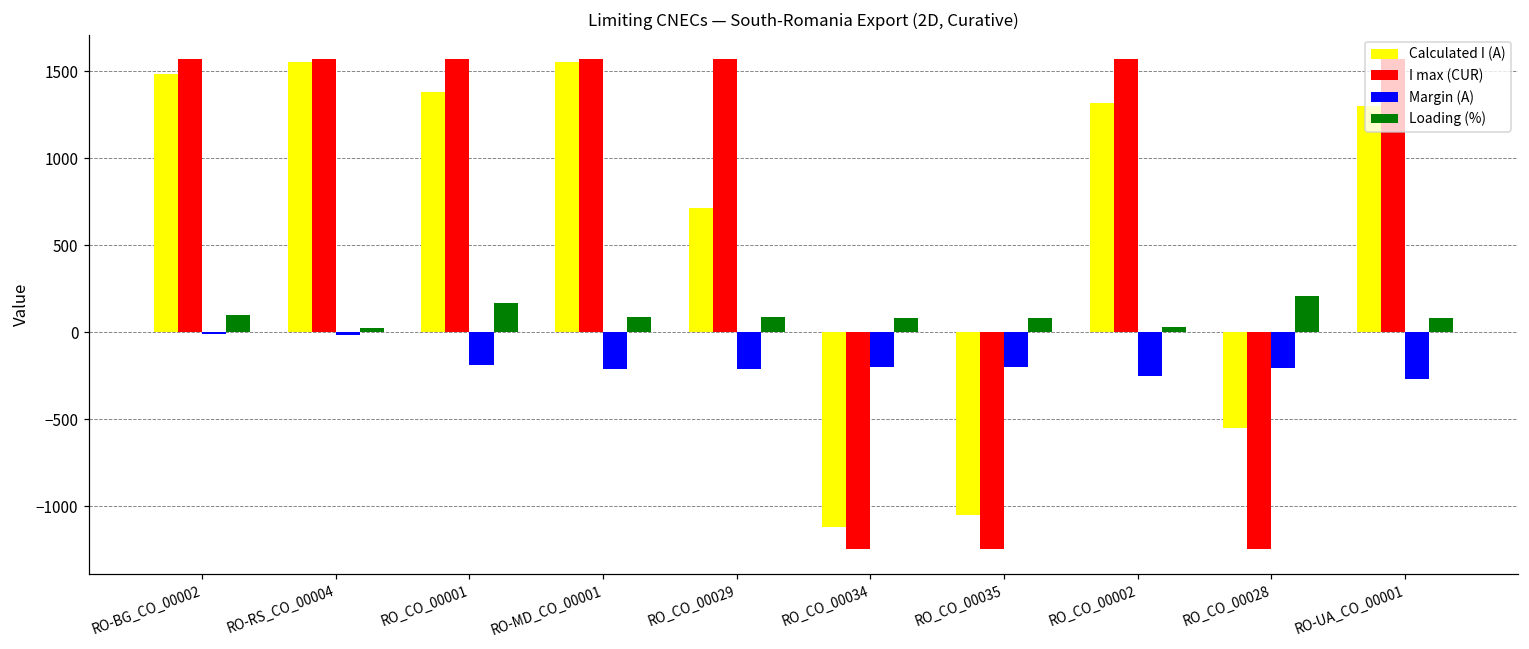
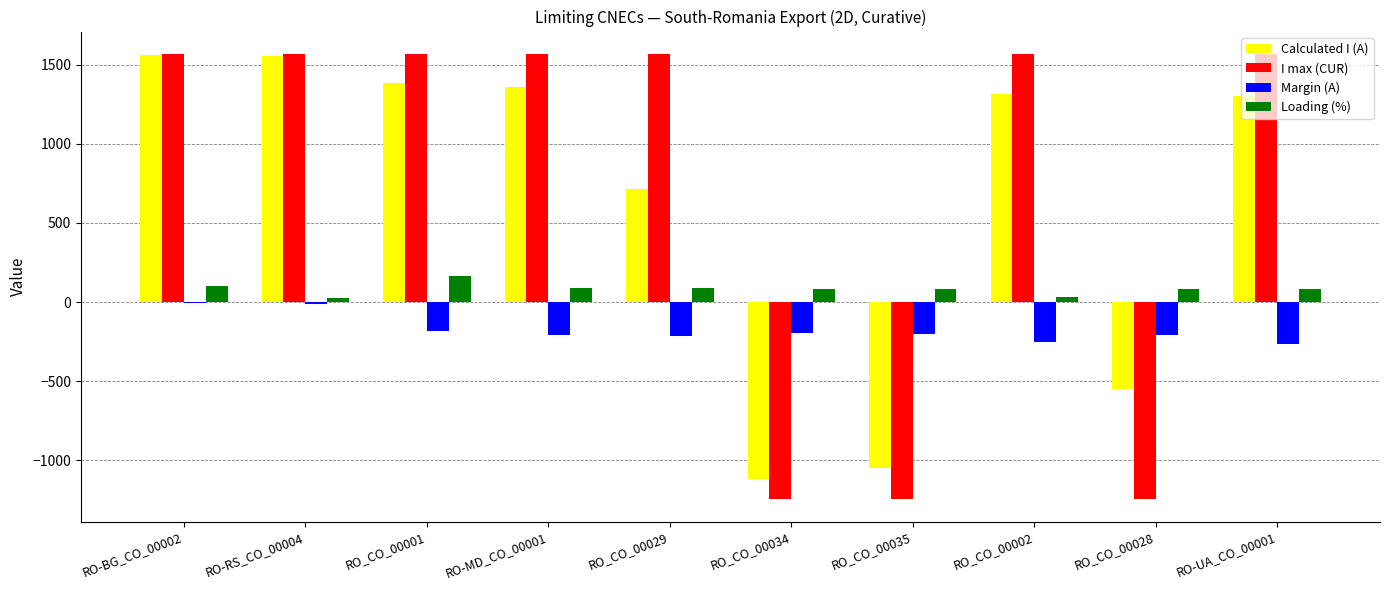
Calculated I (A), RO-BG_CO_00002: 1490 -> 1560
Calculated I (A), RO-MD_CO_00001: 1550 -> 1360
Loading (%), RO_CO_00028: 210 -> 80
